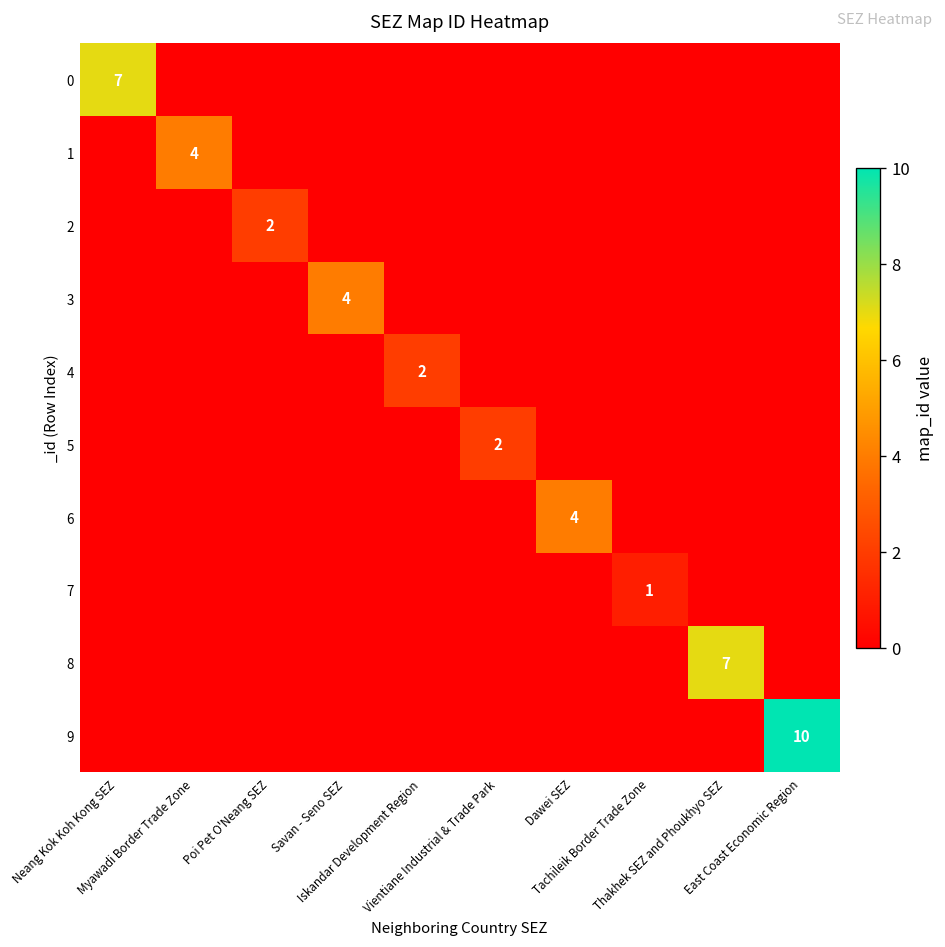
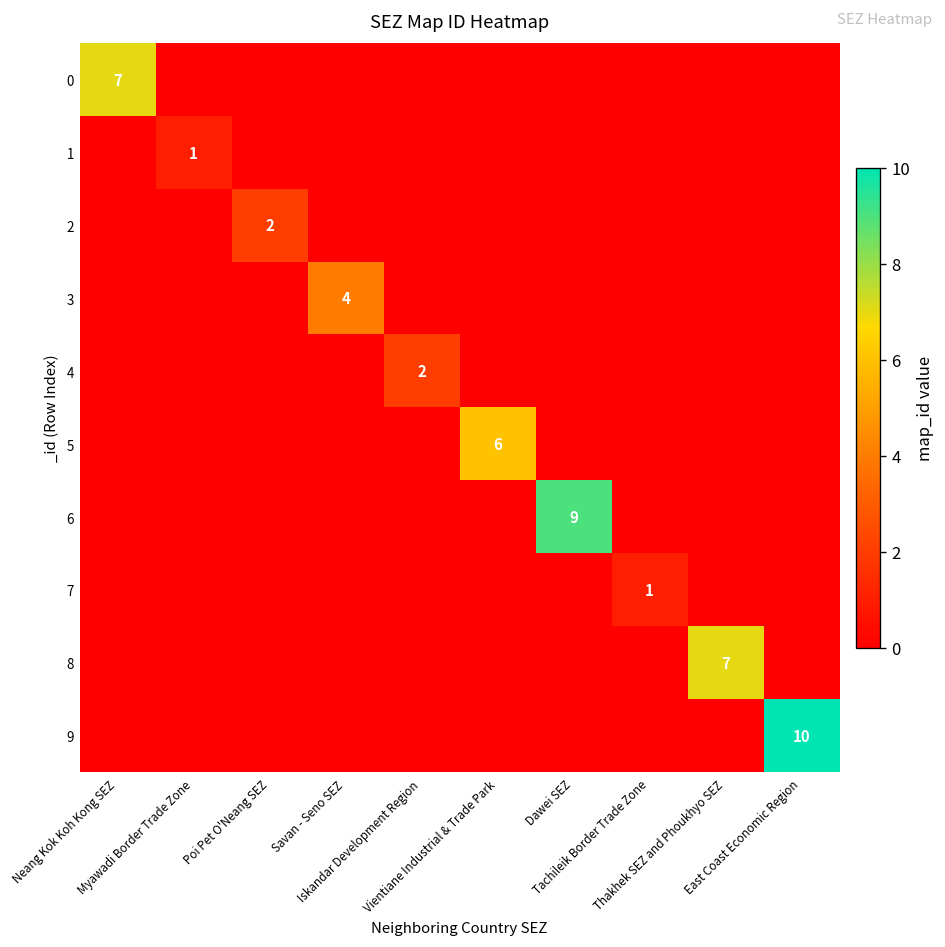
1, Myawadi Border Trade Zone: 4 -> 1
5, Vientiane Industrial & Trade Park: 2 -> 6
6, Dawei SEZ: 4 -> 9
